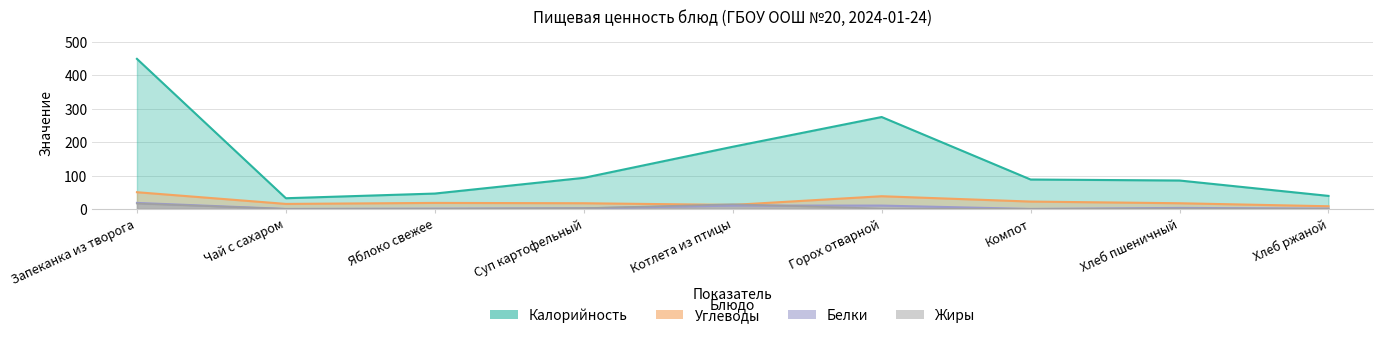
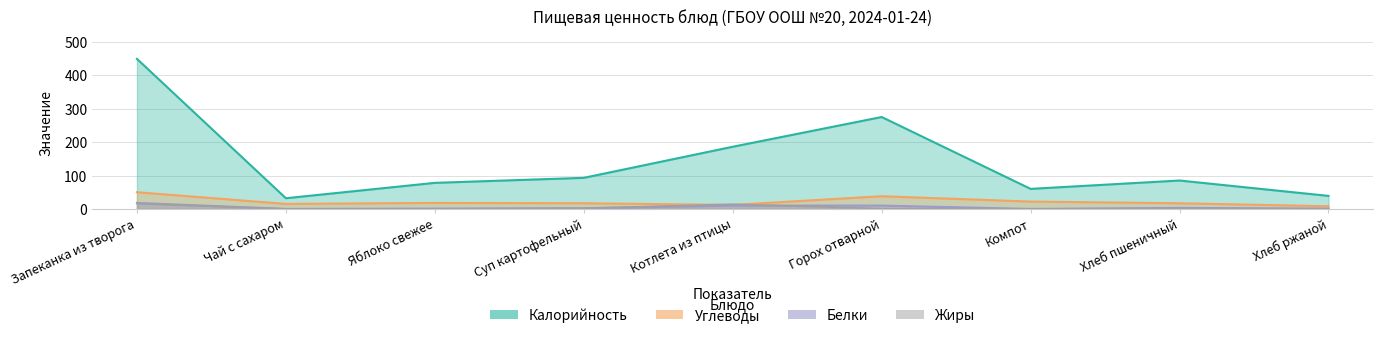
Калорийность, Яблоко свежее: 50 -> 80
Калорийность, Компот: 90 -> 60
